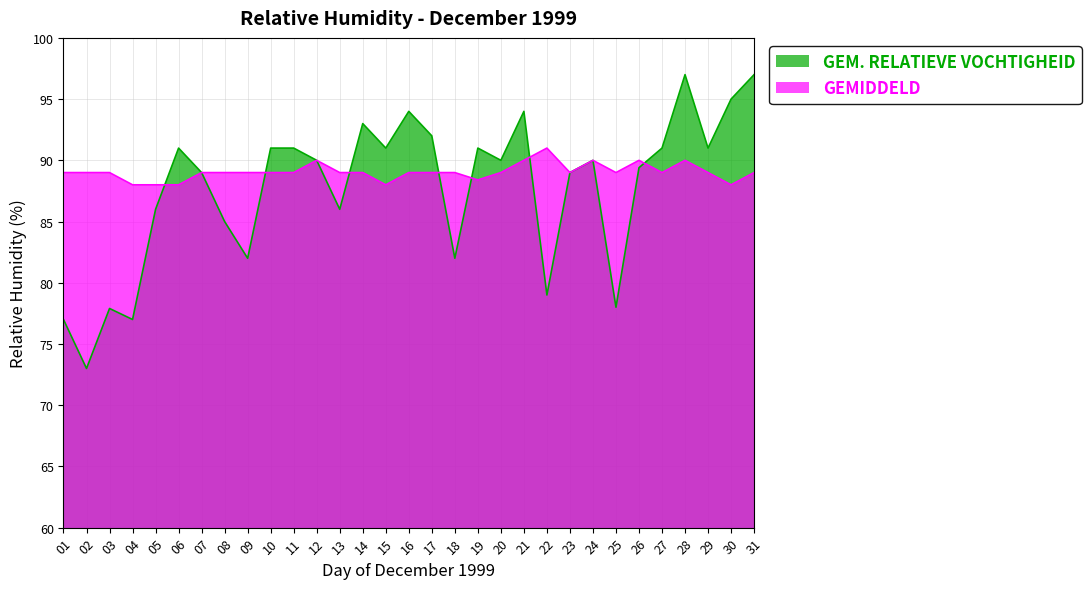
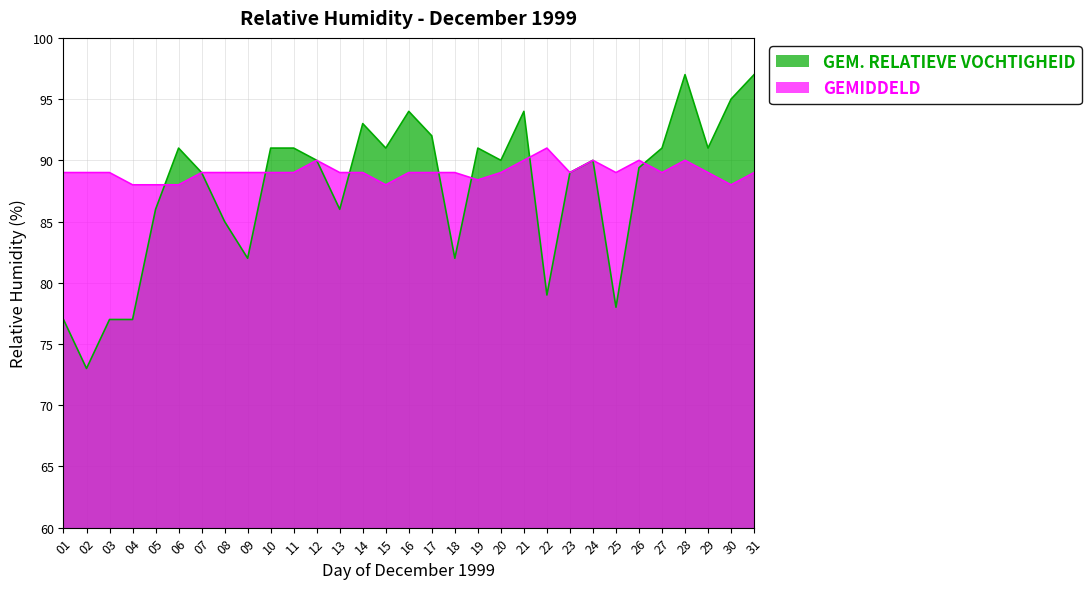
GEM. RELATIEVE VOCHTIGHEID, 03: 77.9 -> 77.0
